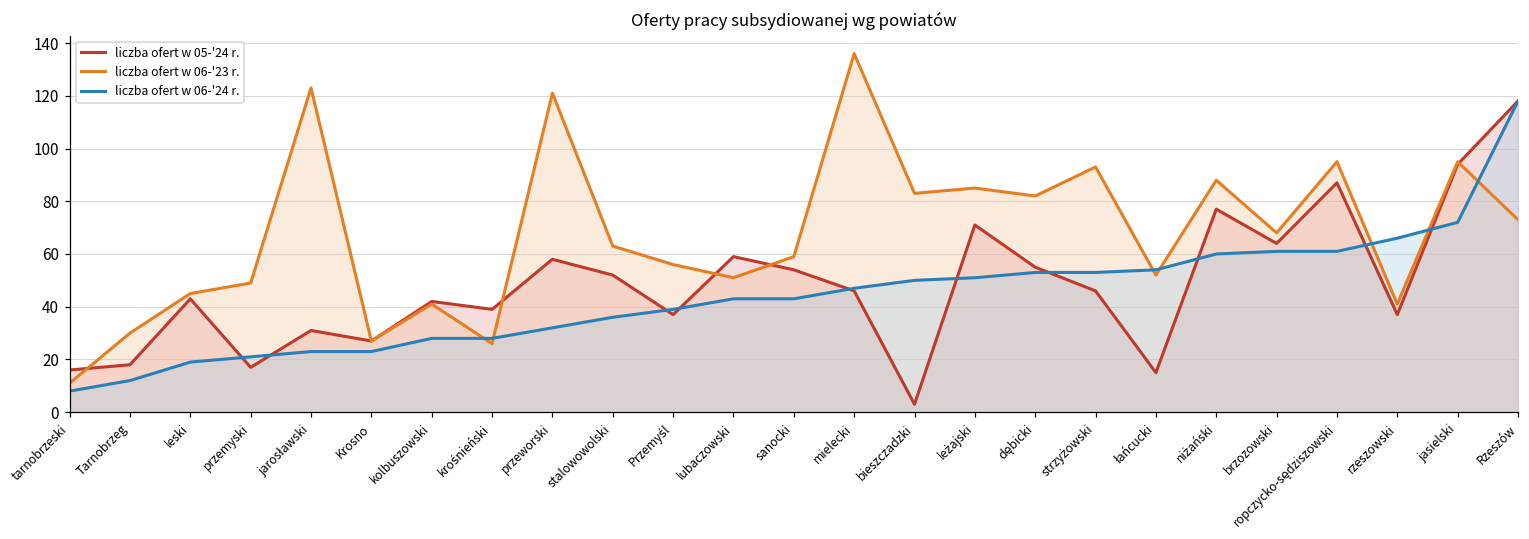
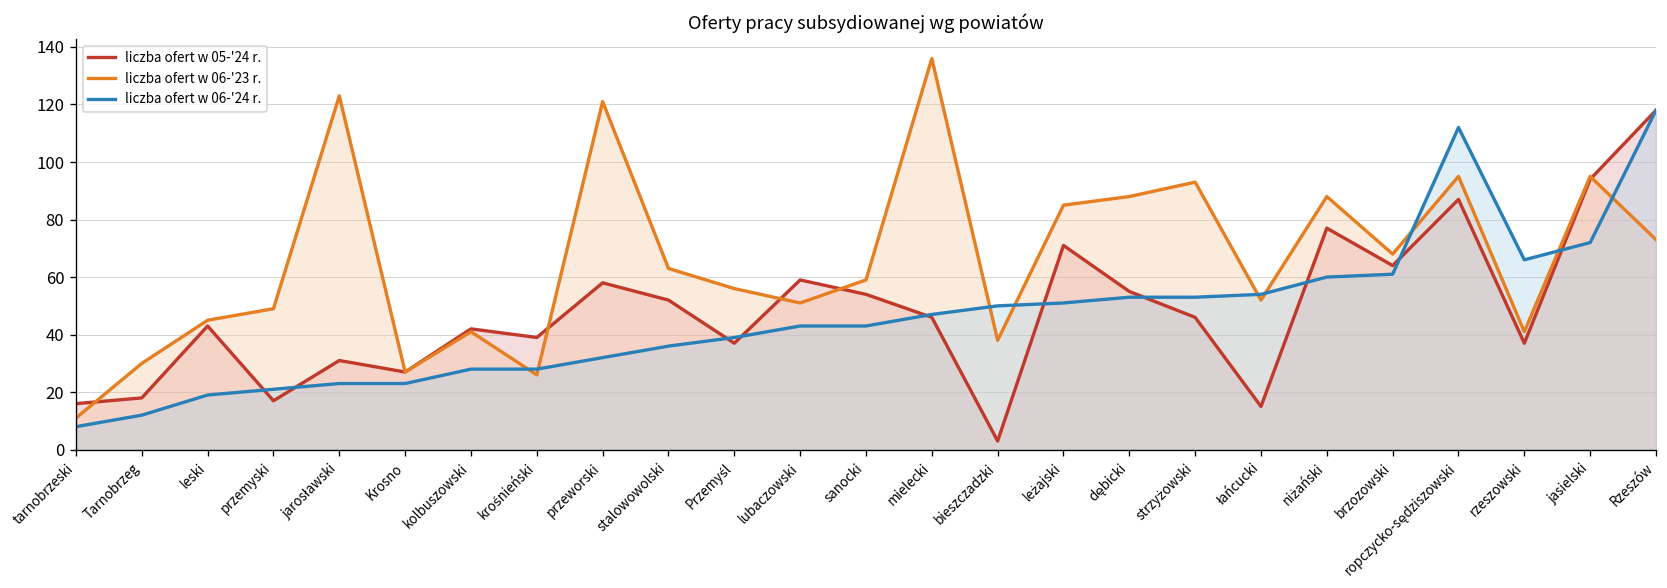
liczba ofert w 06-'23 r., bieszczadzki: 83 -> 38
liczba ofert w 06-'23 r., dębicki: 82 -> 88
liczba ofert w 06-'24 r., ropczycko-sędziszowski: 61 -> 112
